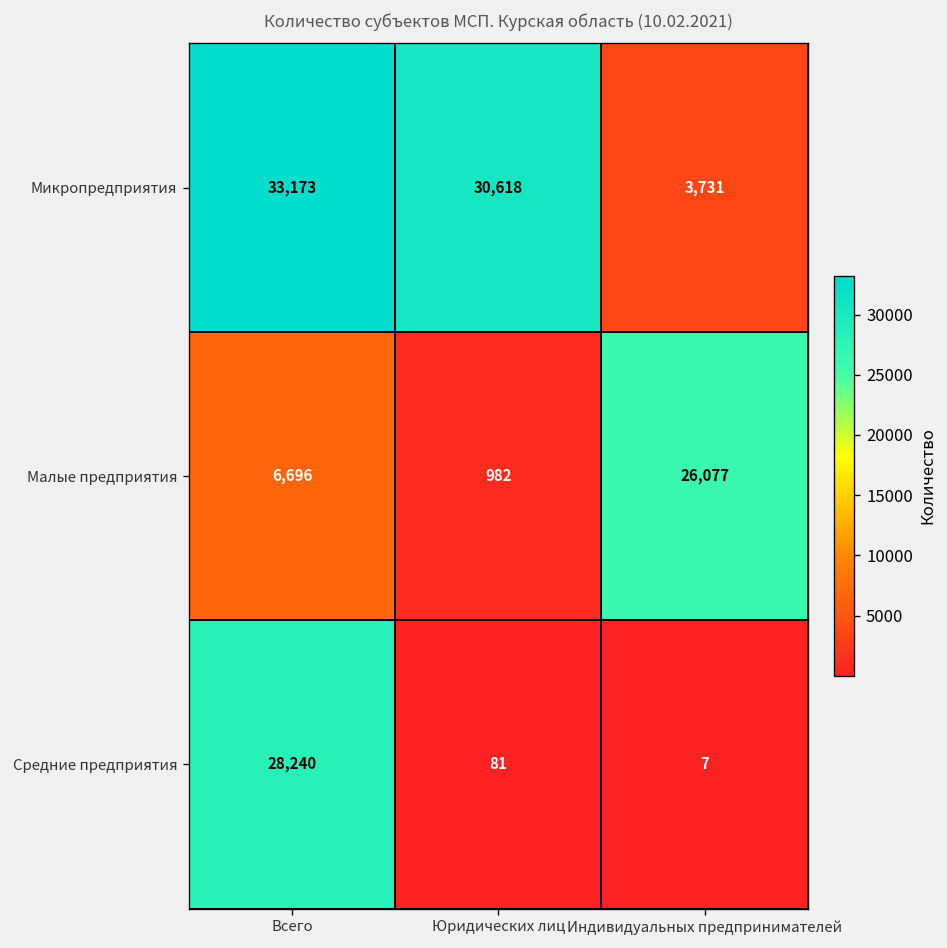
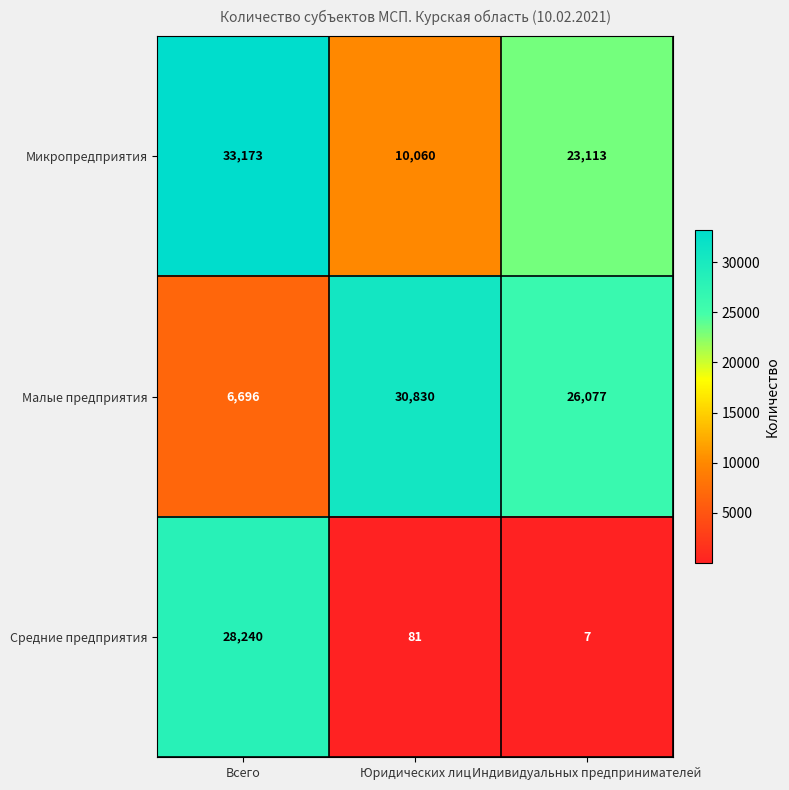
Микропредприятия, Юридических лиц: 30,618 -> 10,060
Микропредприятия, Индивидуальных предпринимателей: 3,731 -> 23,113
Малые предприятия, Юридических лиц: 982 -> 30,830
